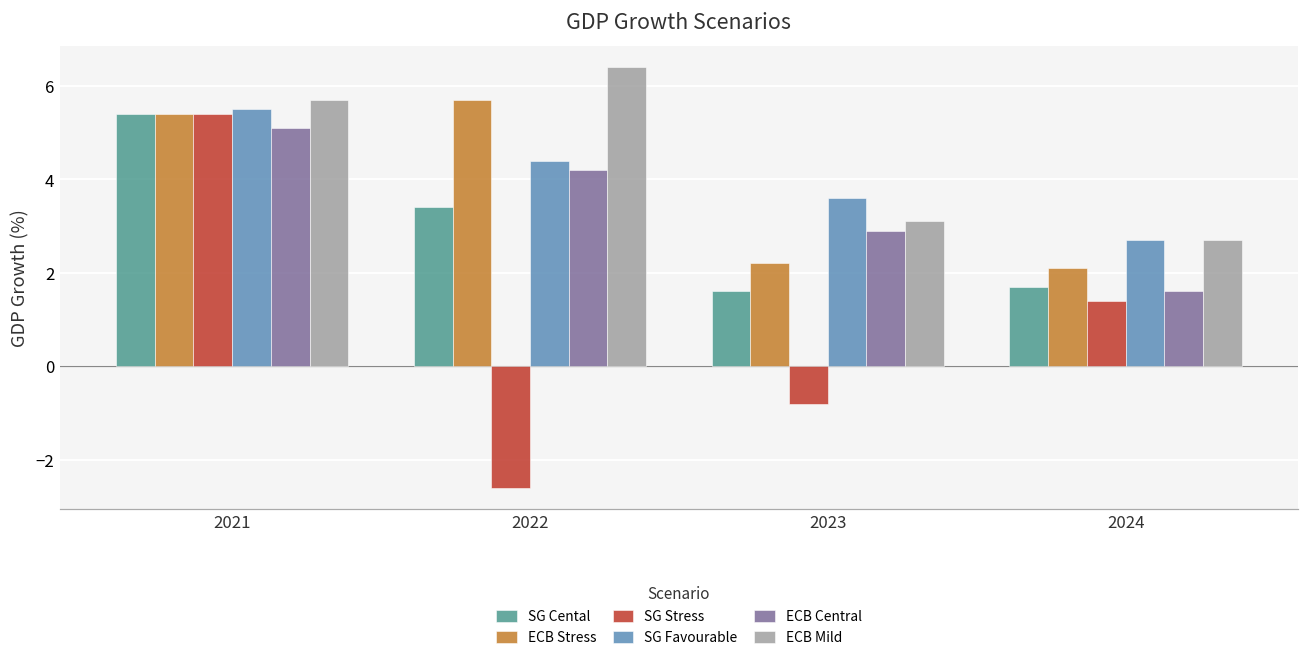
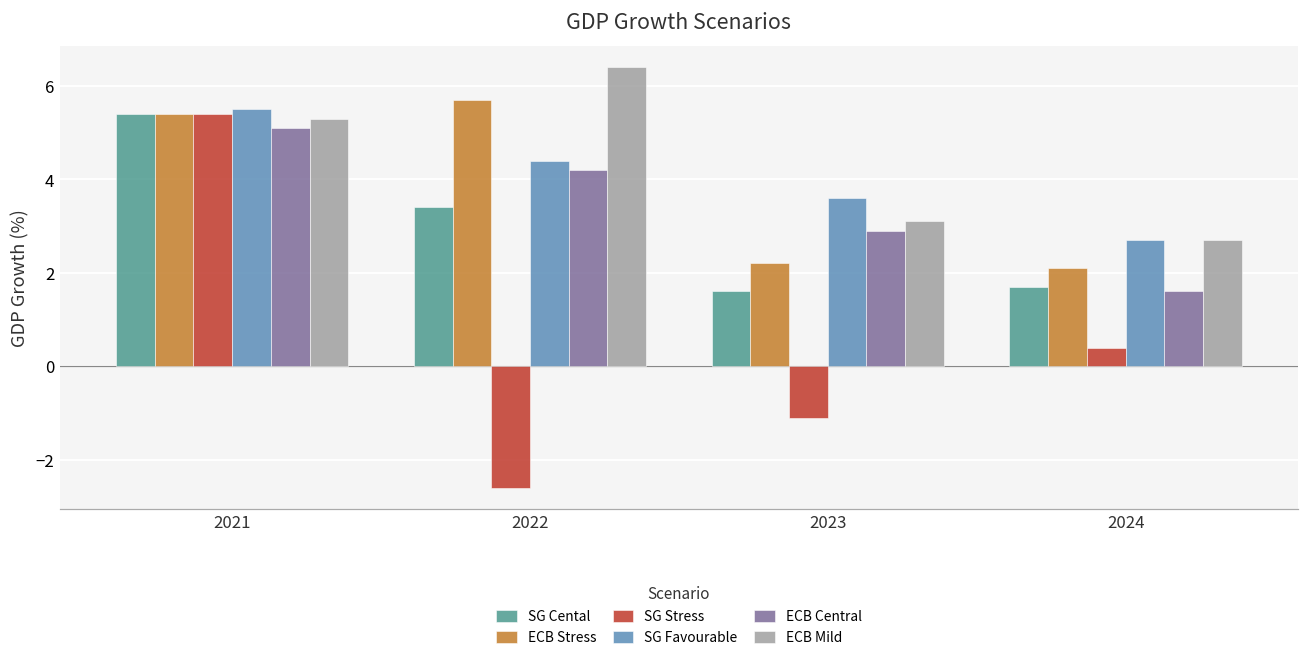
ECB Mild, 2021: 5.7 -> 5.3
SG Stress, 2023: -0.8 -> -1.1
SG Stress, 2024: 1.4 -> 0.4
